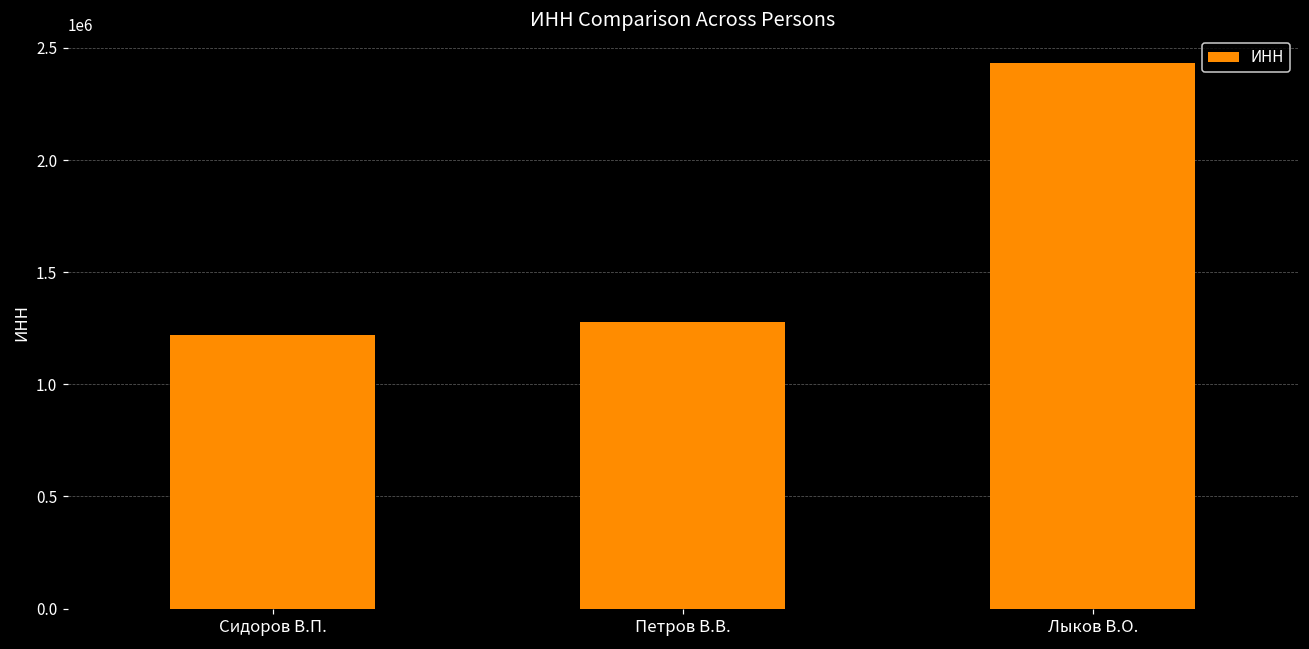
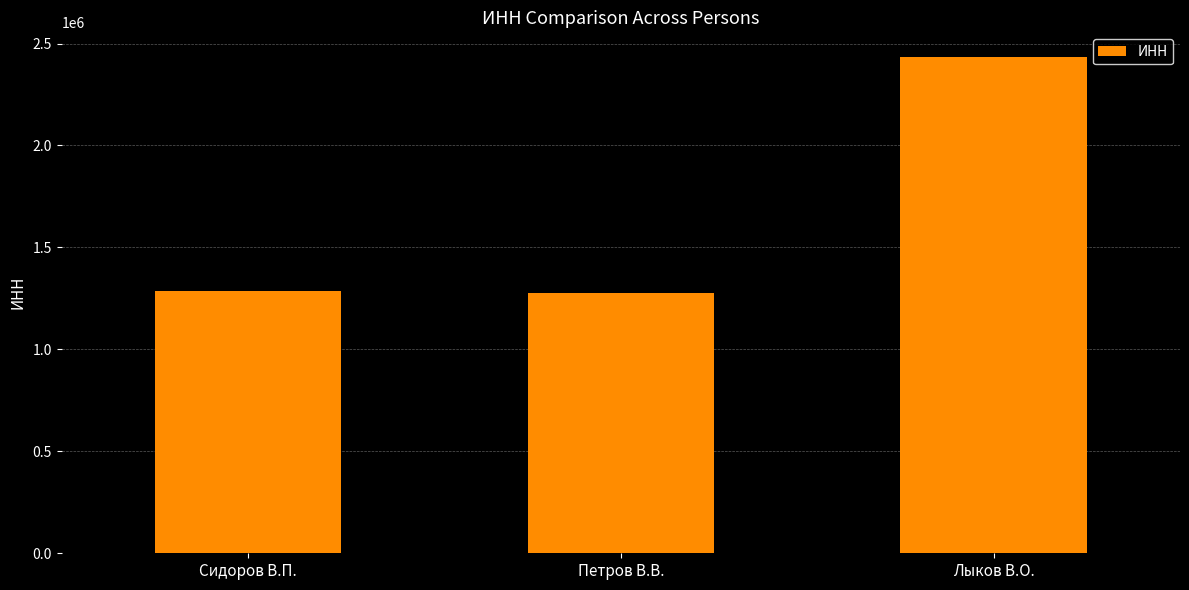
Сидоров В.П.: 1220000 -> 1280000
